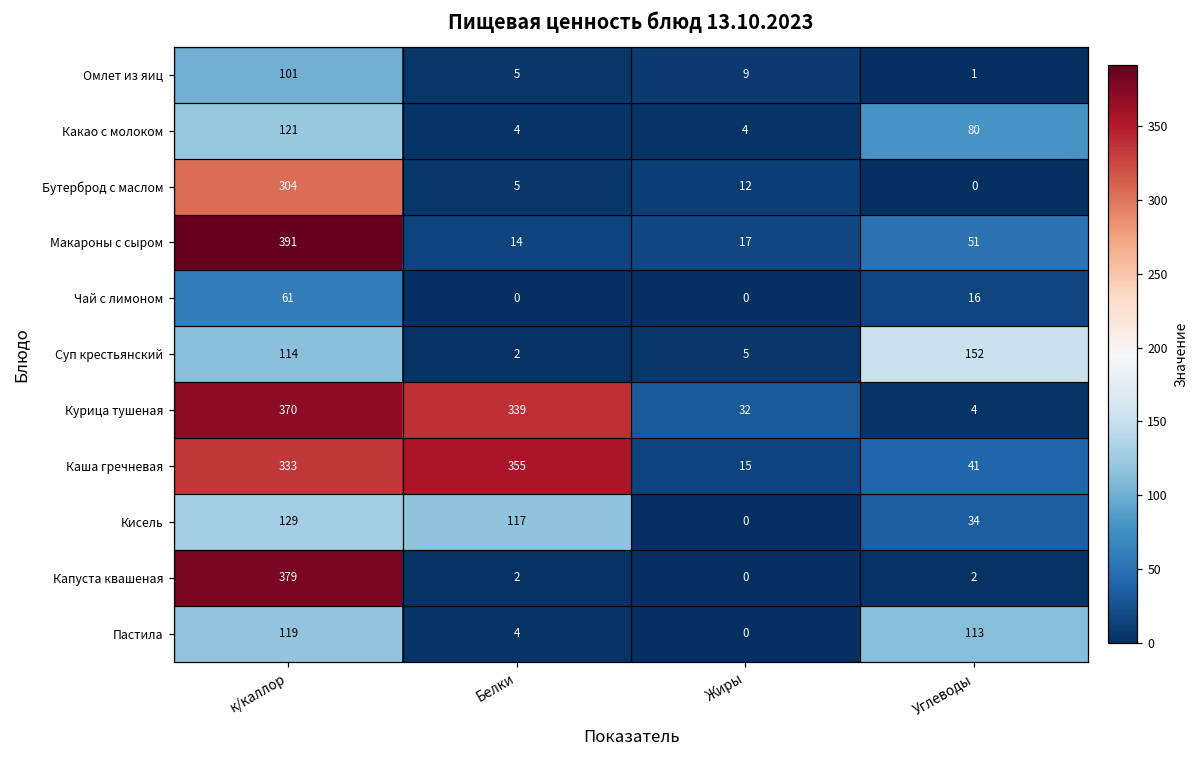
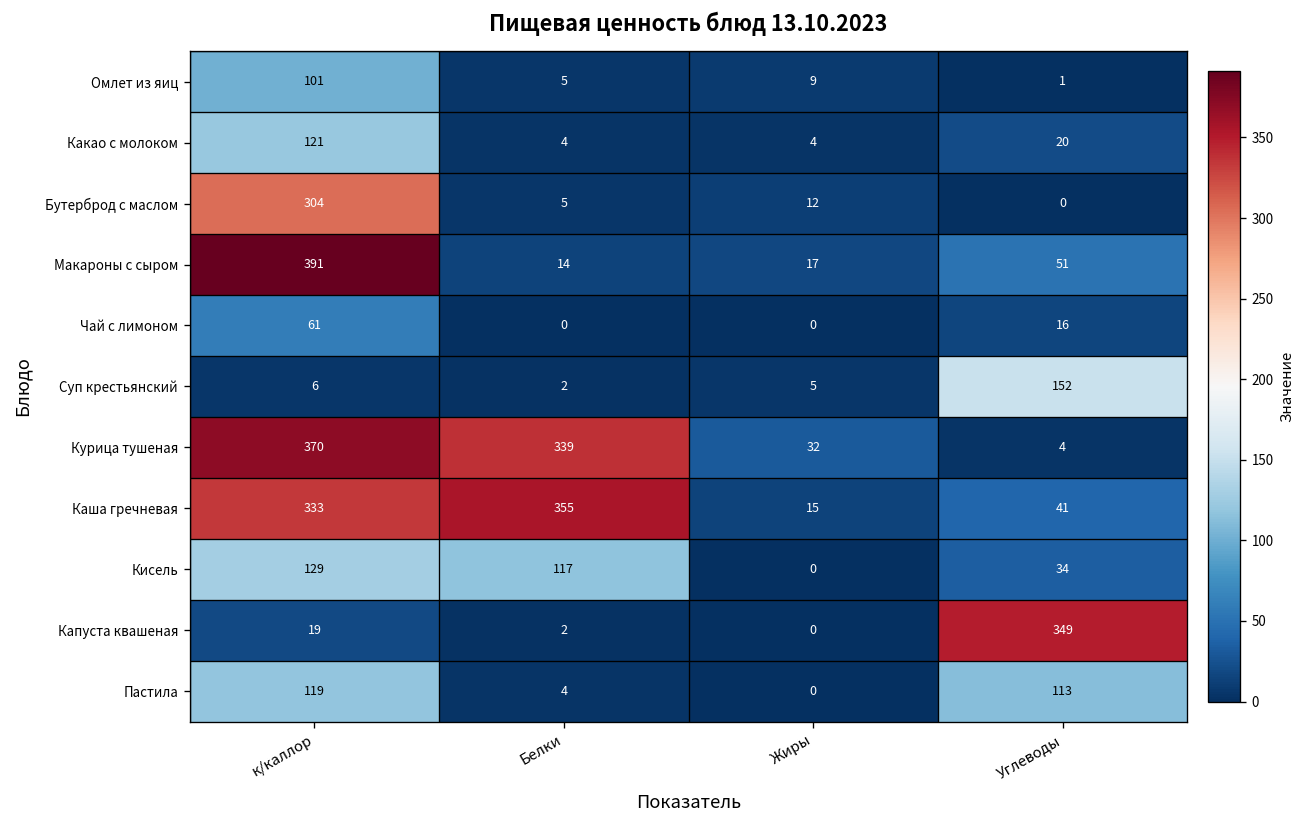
Какао с молоком, Углеводы: 80 -> 20
Суп крестьянский, к/каллор: 114 -> 6
Капуста квашеная, к/каллор: 379 -> 19
Капуста квашеная, Углеводы: 2 -> 349
